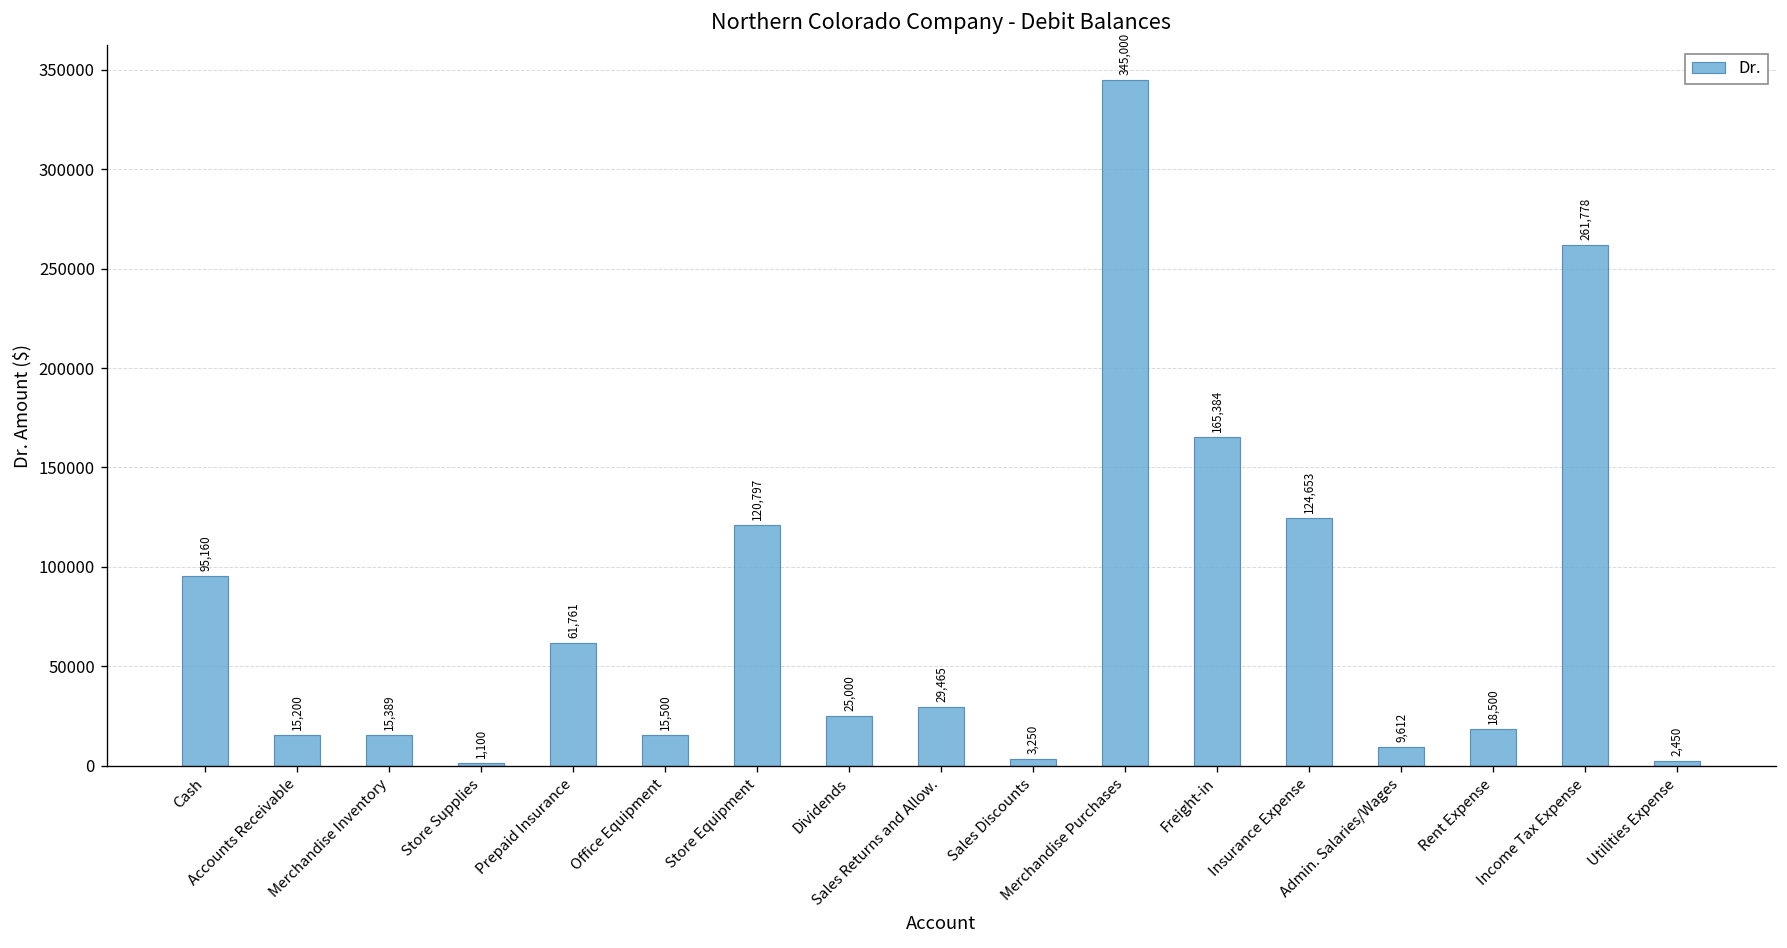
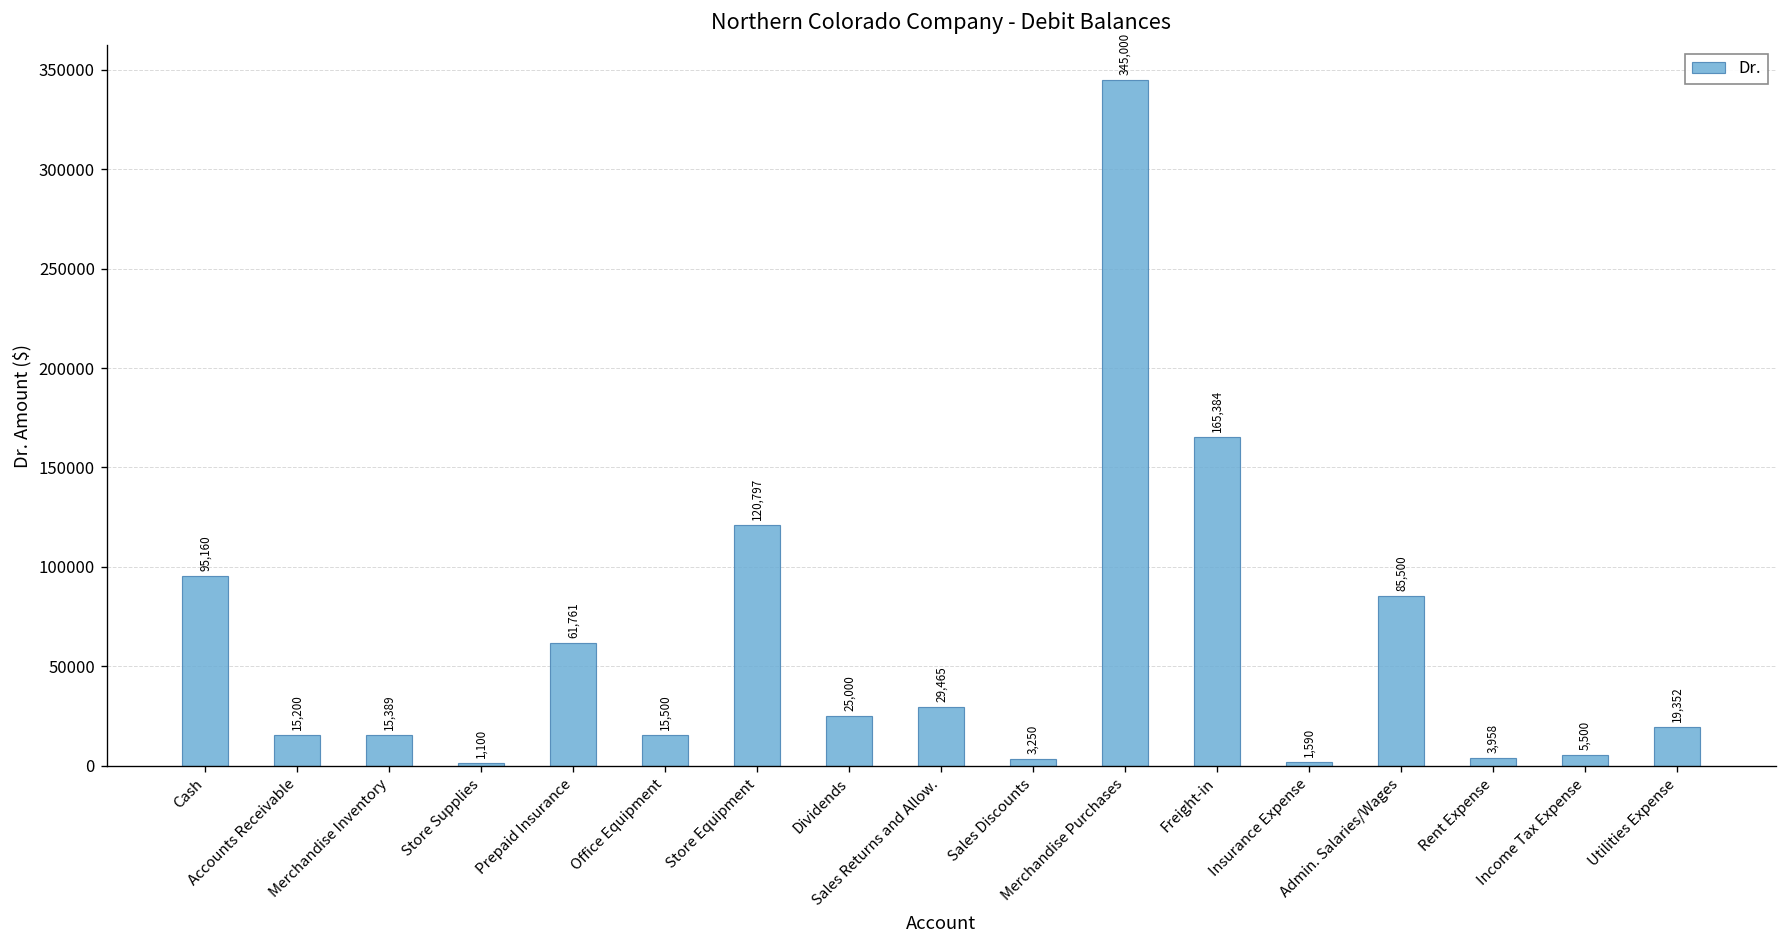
Insurance Expense: 124,653 -> 1,590
Admin. Salaries/Wages: 9,612 -> 85,500
Rent Expense: 18,500 -> 3,958
Income Tax Expense: 261,778 -> 5,500
Utilities Expense: 2,450 -> 19,352
